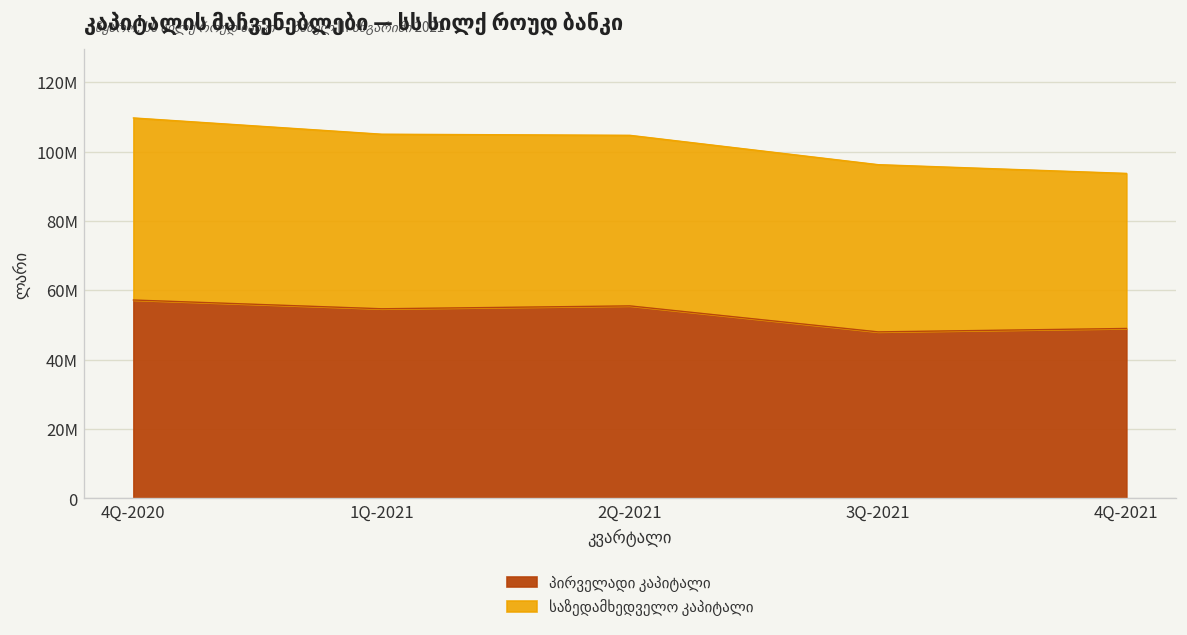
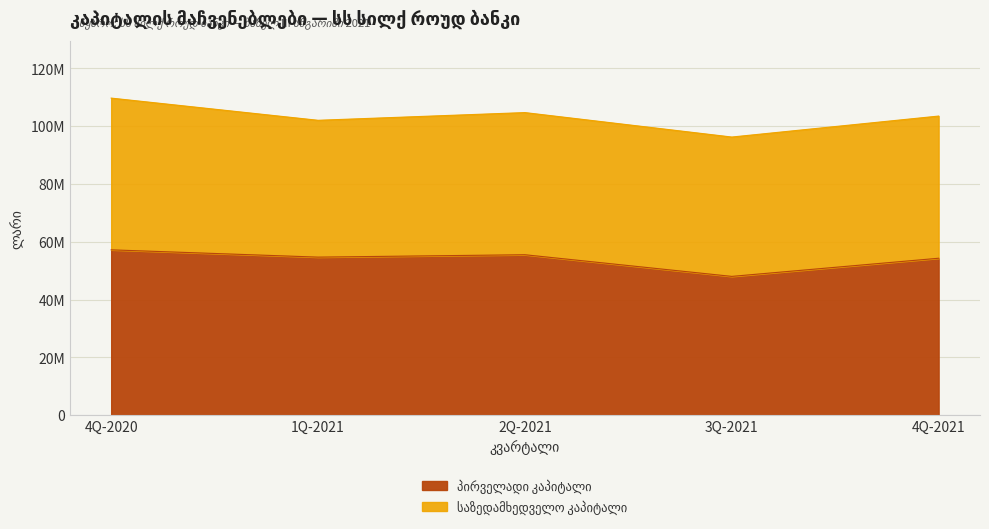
საზედამხედველო კაპიტალი, 1Q-2021: 50000000 -> 47000000
პირველადი კაპიტალი, 4Q-2021: 49000000 -> 54000000
საზედამხედველო კაპიტალი, 4Q-2021: 45000000 -> 49000000
